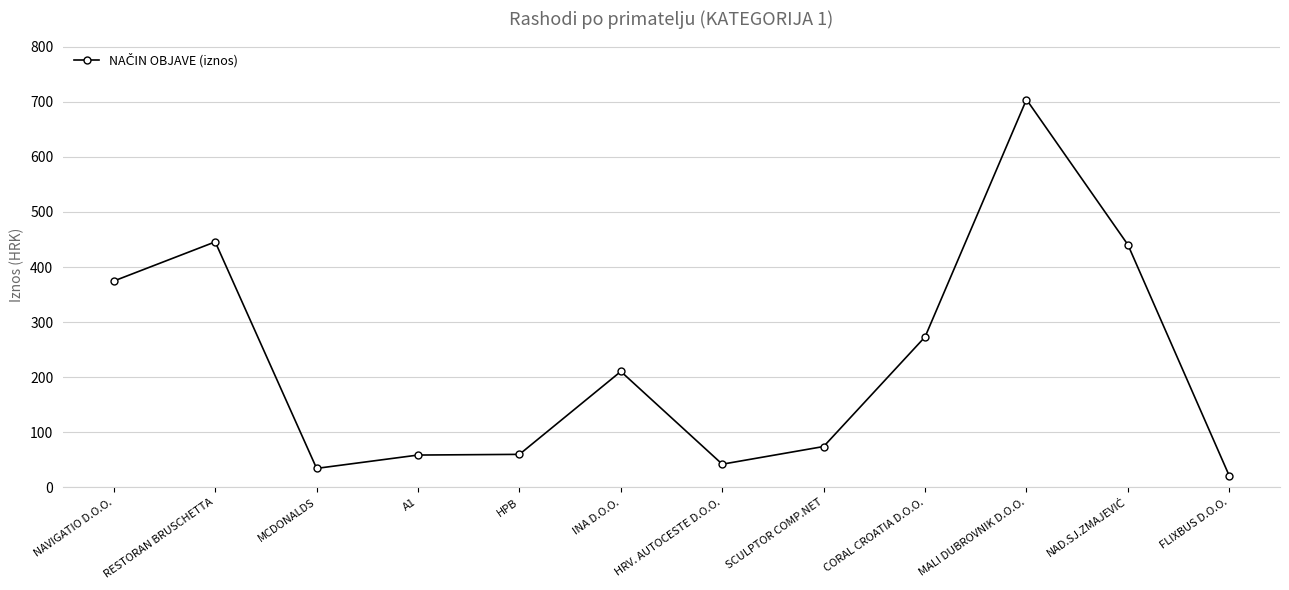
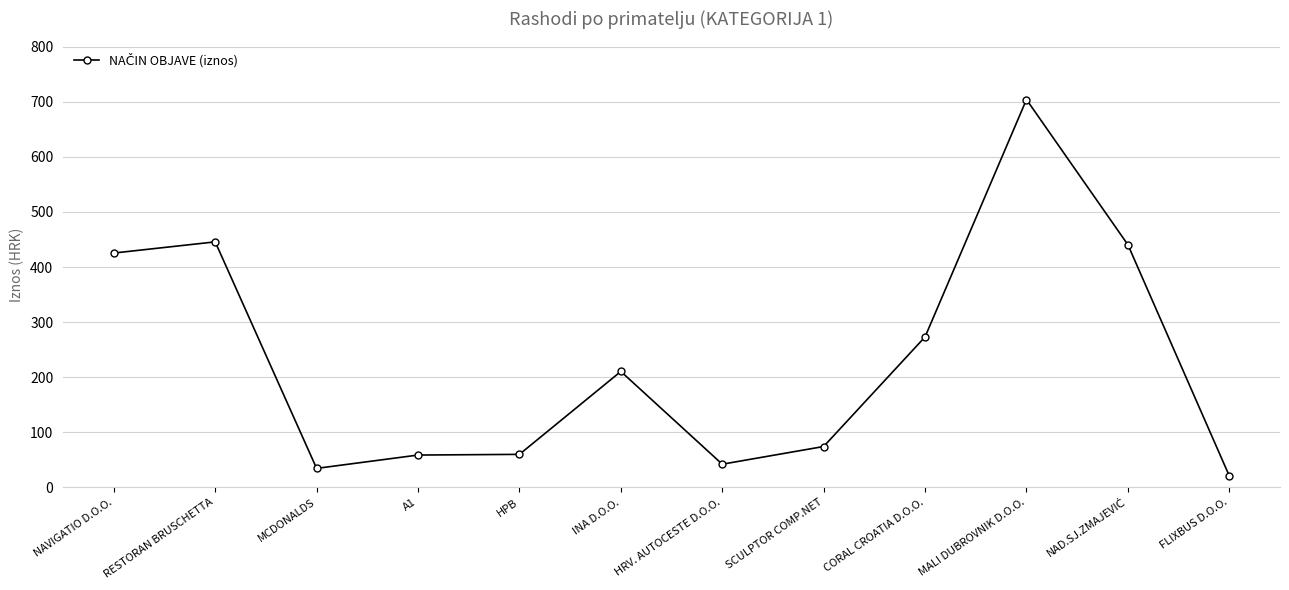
NAVIGATIO D.O.O.: 370 -> 430
